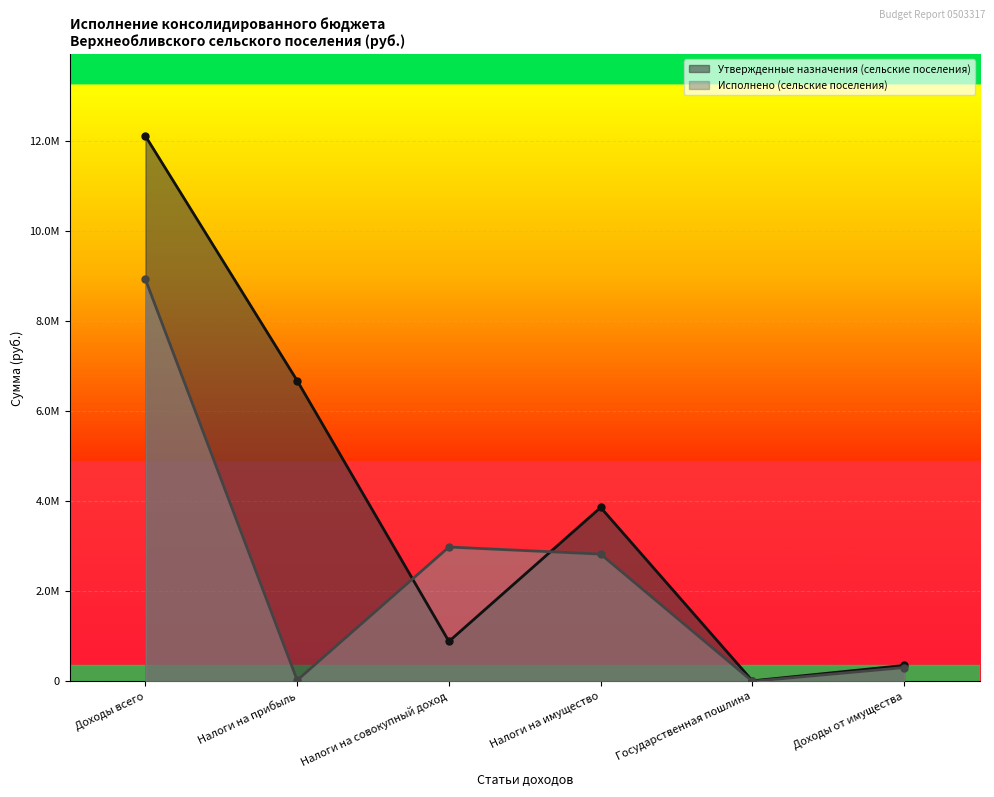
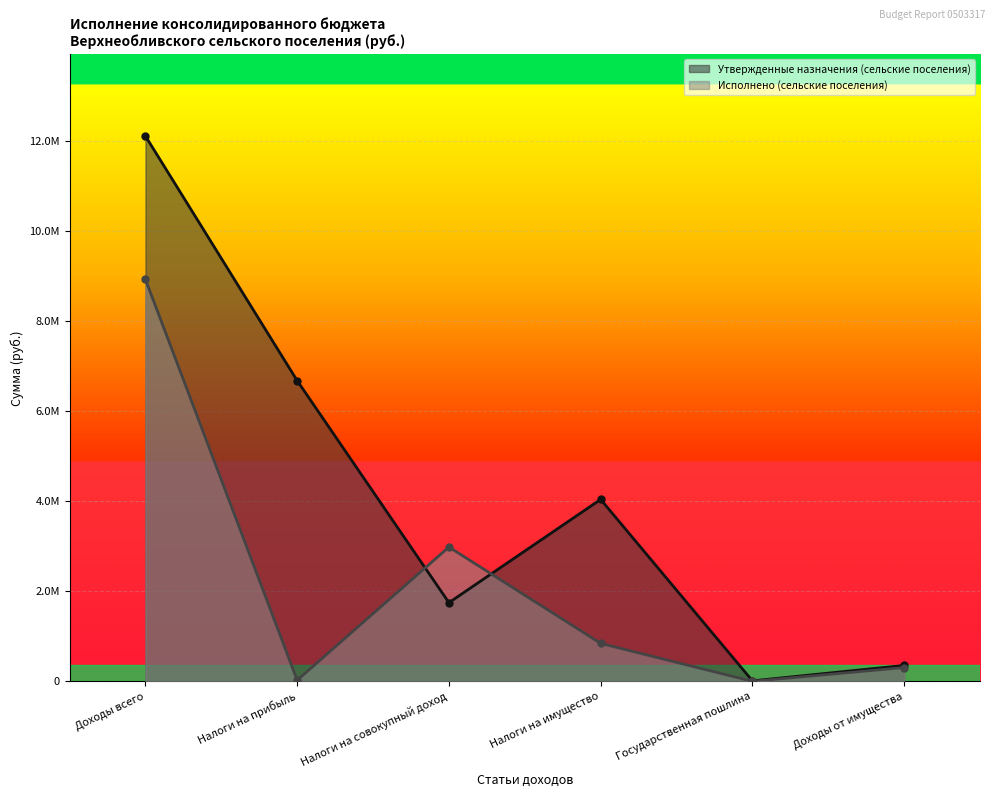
Утвержденные назначения (сельские поселения), Налоги на совокупный доход: 900000 -> 1700000
Утвержденные назначения (сельские поселения), Налоги на имущество: 3900000 -> 4000000
Исполнено (сельские поселения), Налоги на имущество: 2800000 -> 800000
